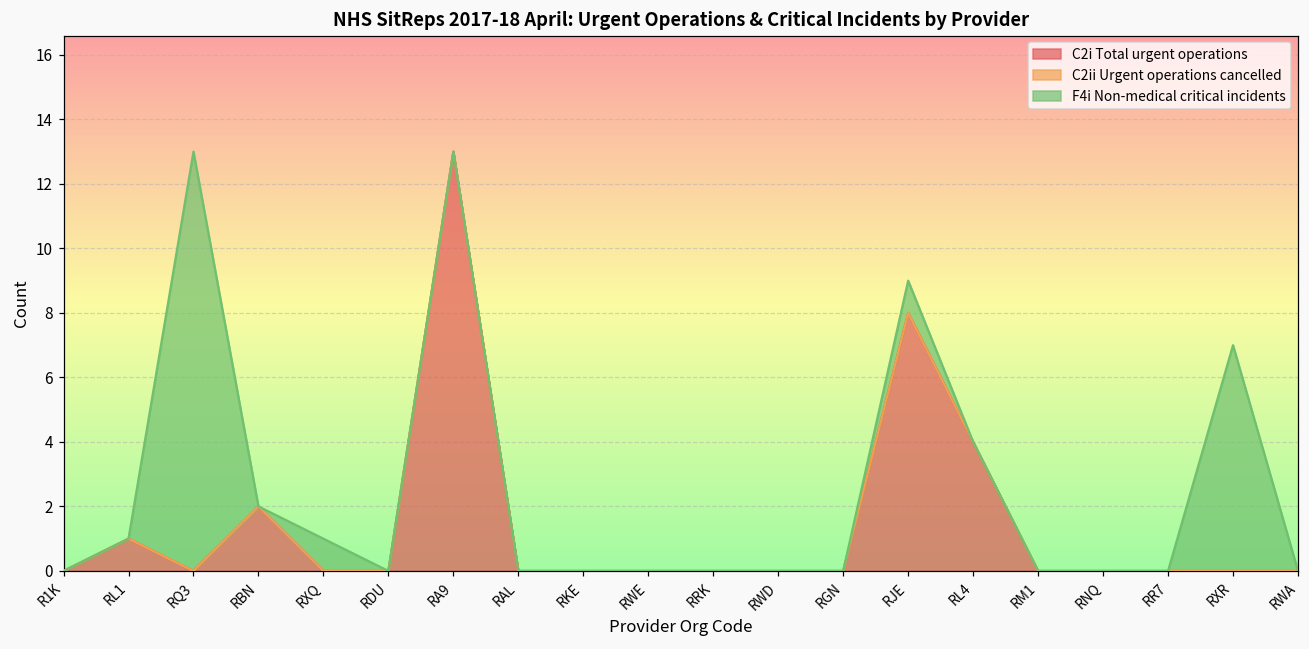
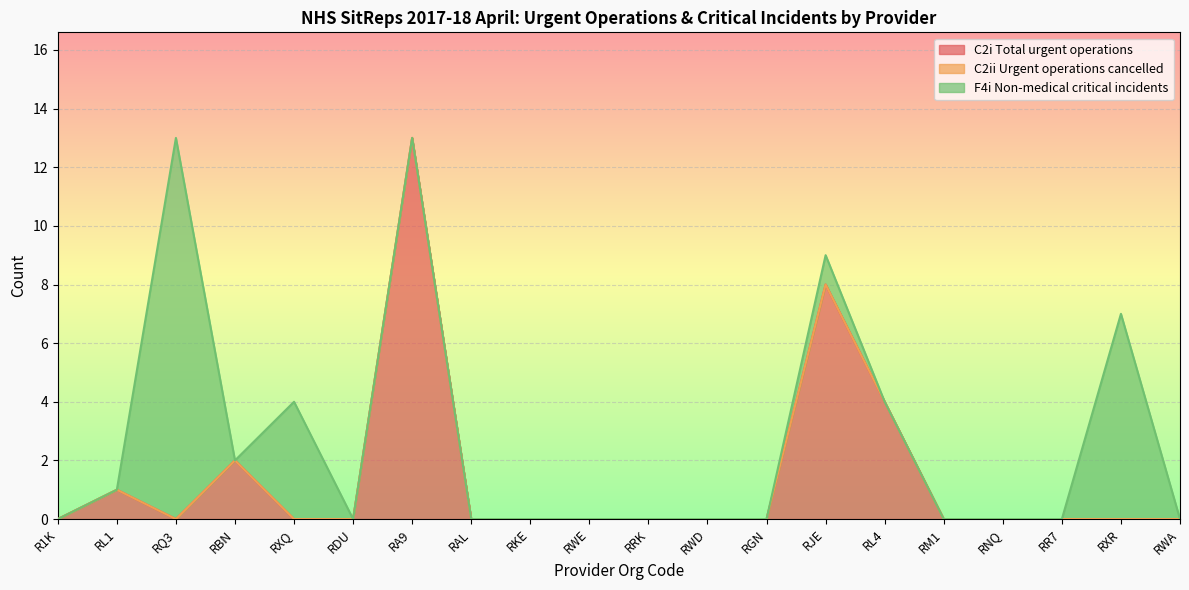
F4i Non-medical critical incidents, RXQ: 1 -> 4
